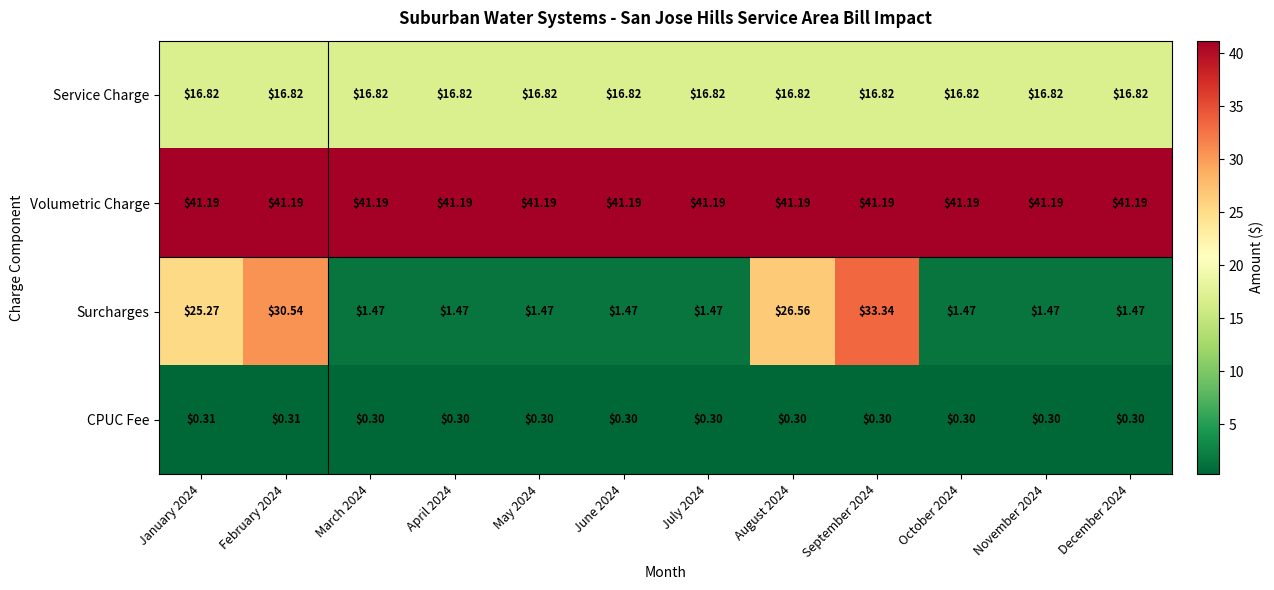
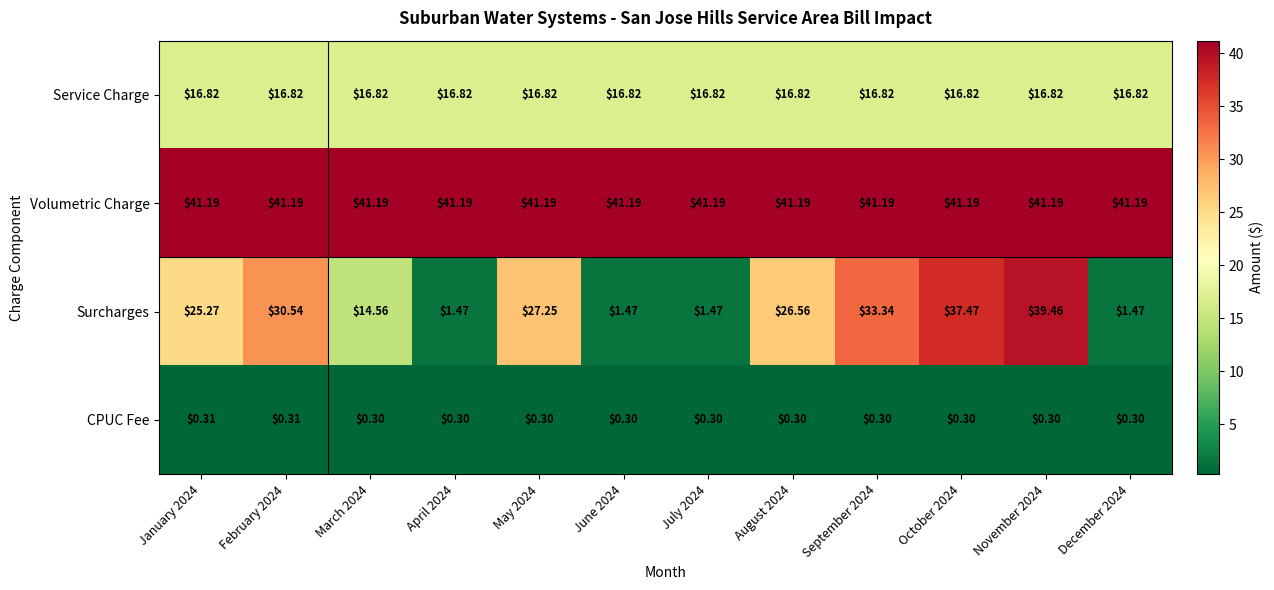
Surcharges, March 2024: $1.47 -> $14.56
Surcharges, May 2024: $1.47 -> $27.25
Surcharges, October 2024: $1.47 -> $37.47
Surcharges, November 2024: $1.47 -> $39.46
